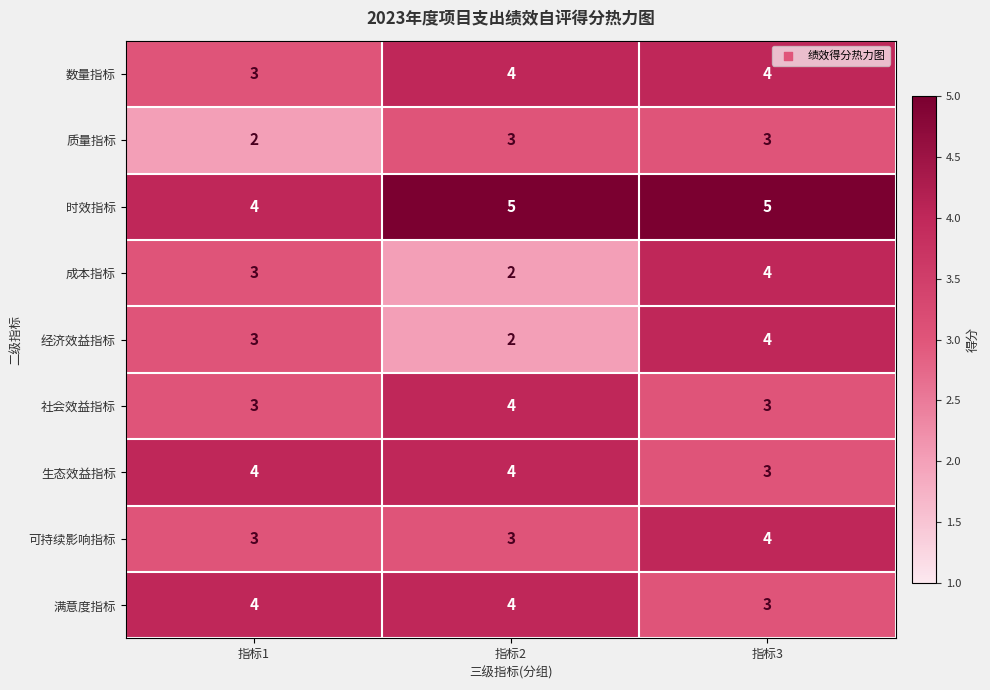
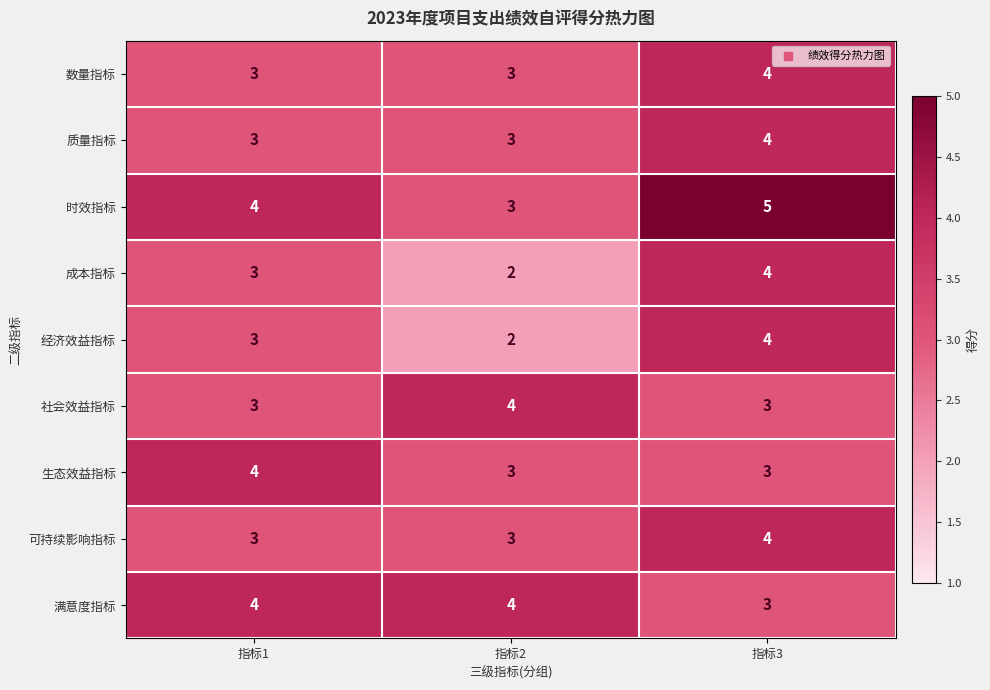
数量指标, 指标2: 4 -> 3
质量指标, 指标1: 2 -> 3
质量指标, 指标3: 3 -> 4
时效指标, 指标2: 5 -> 3
生态效益指标, 指标2: 4 -> 3
